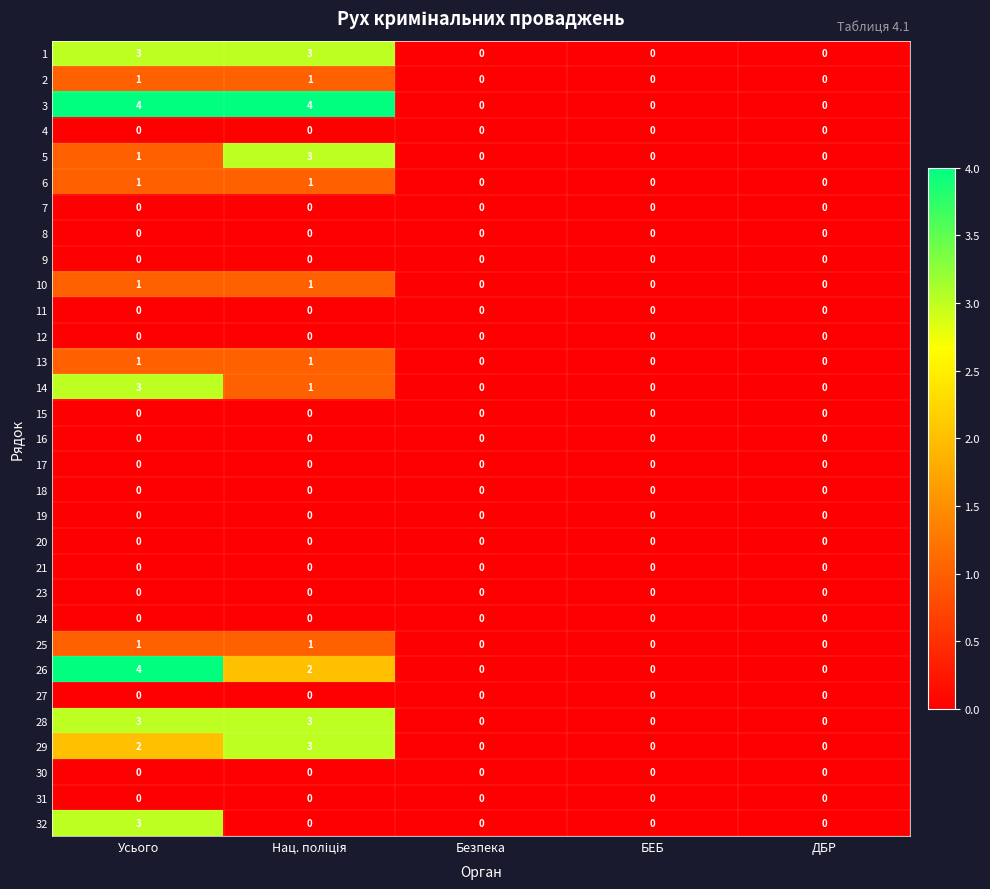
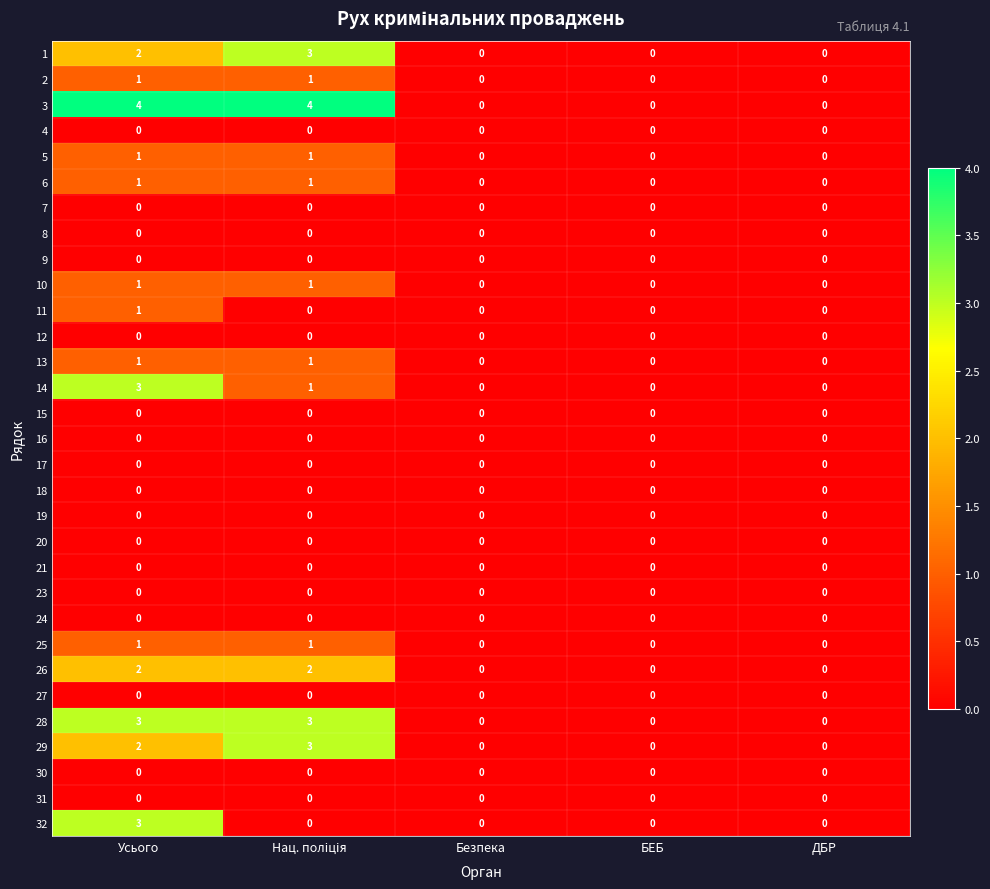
1, Усього: 3 -> 2
5, Нац. поліція: 3 -> 1
11, Усього: 0 -> 1
26, Усього: 4 -> 2
